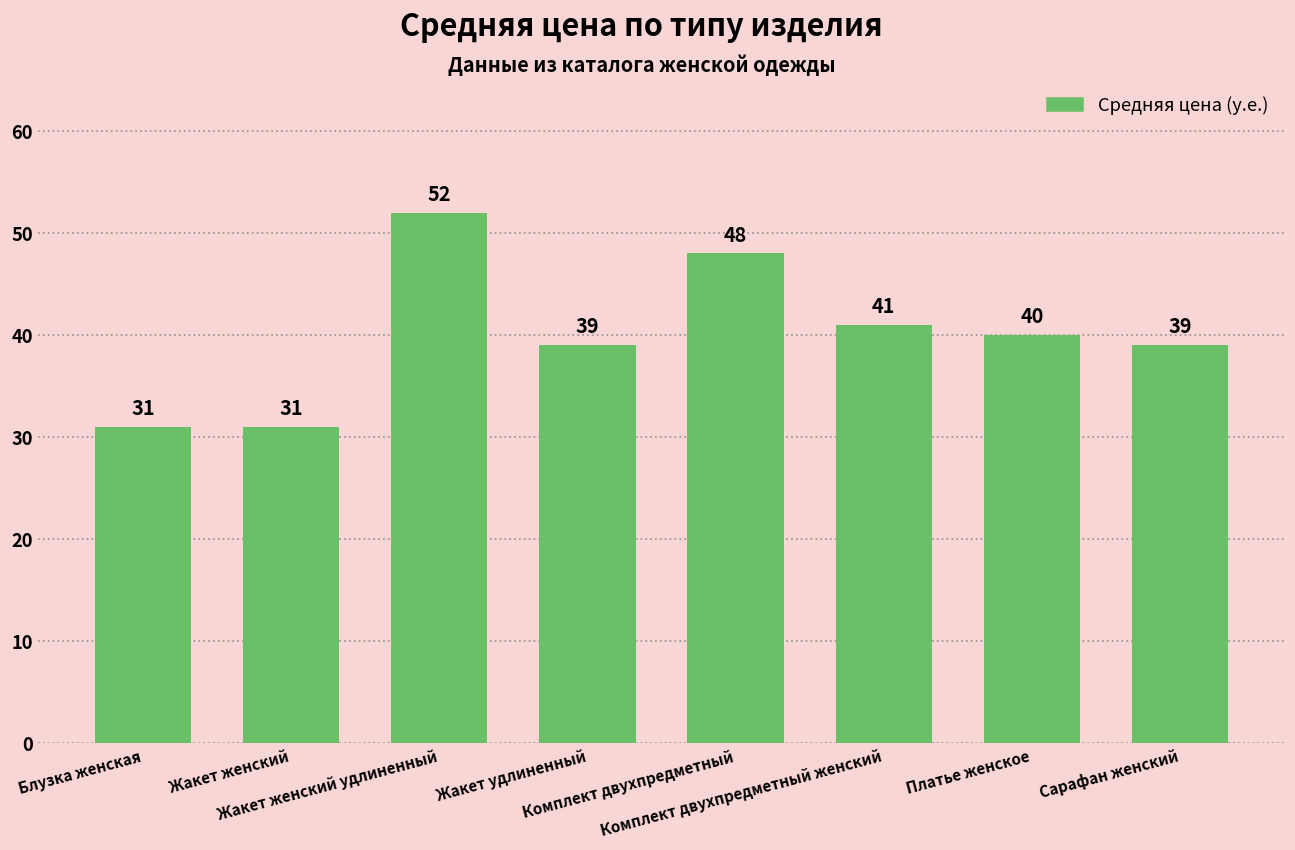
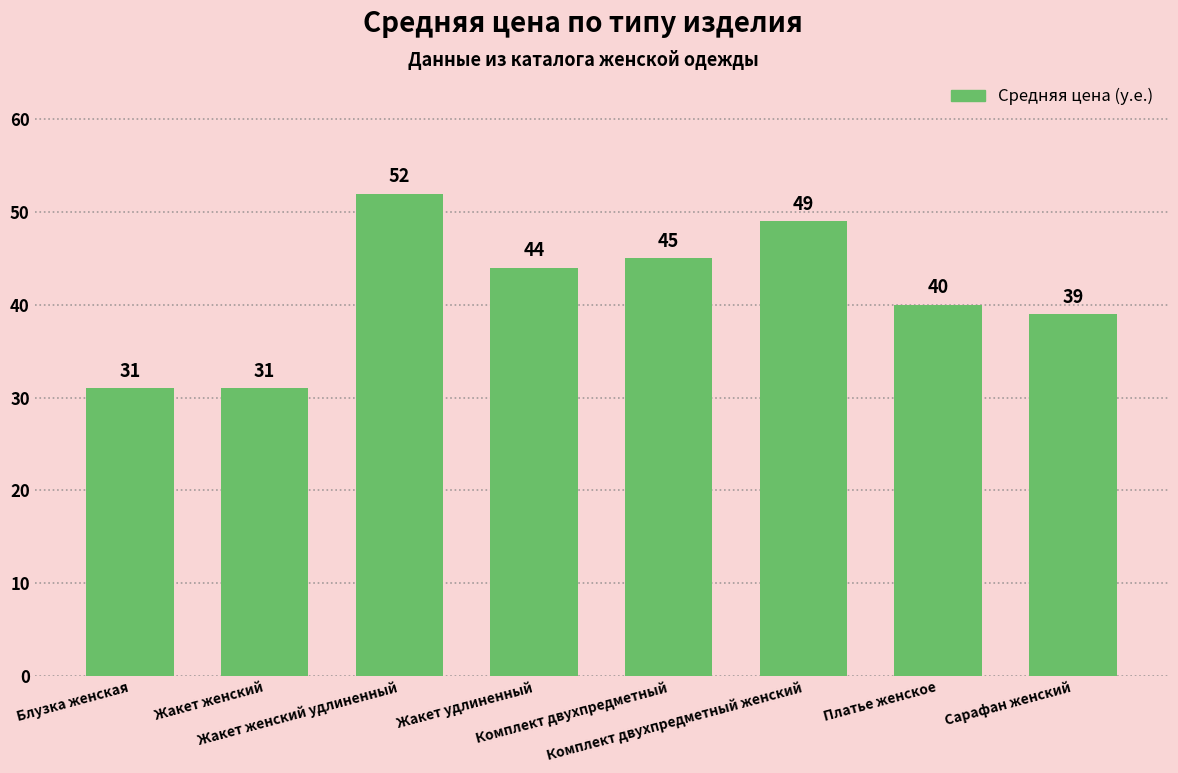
Жакет удлиненный: 39 -> 44
Комплект двухпредметный: 48 -> 45
Комплект двухпредметный женский: 41 -> 49
